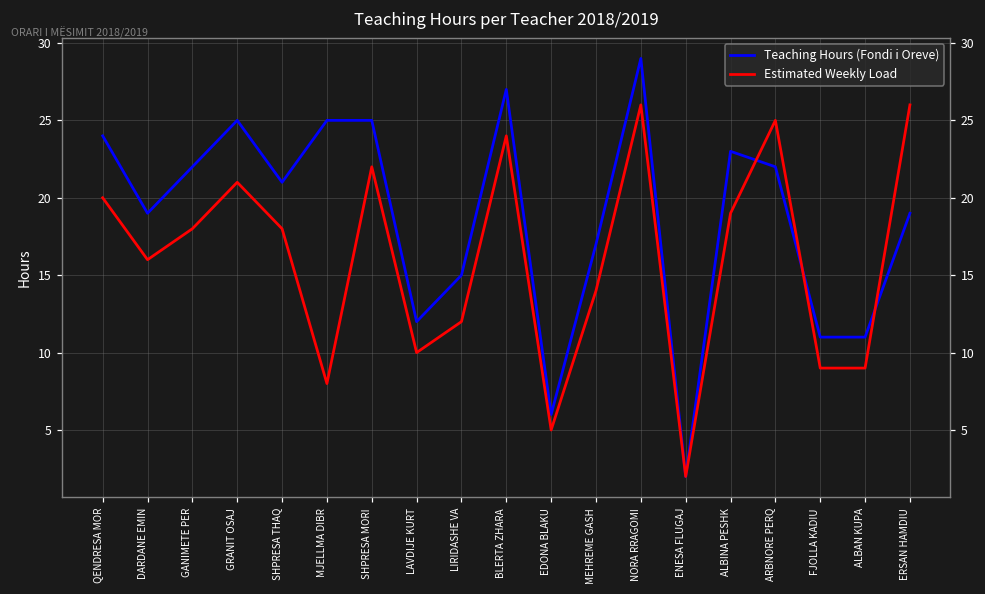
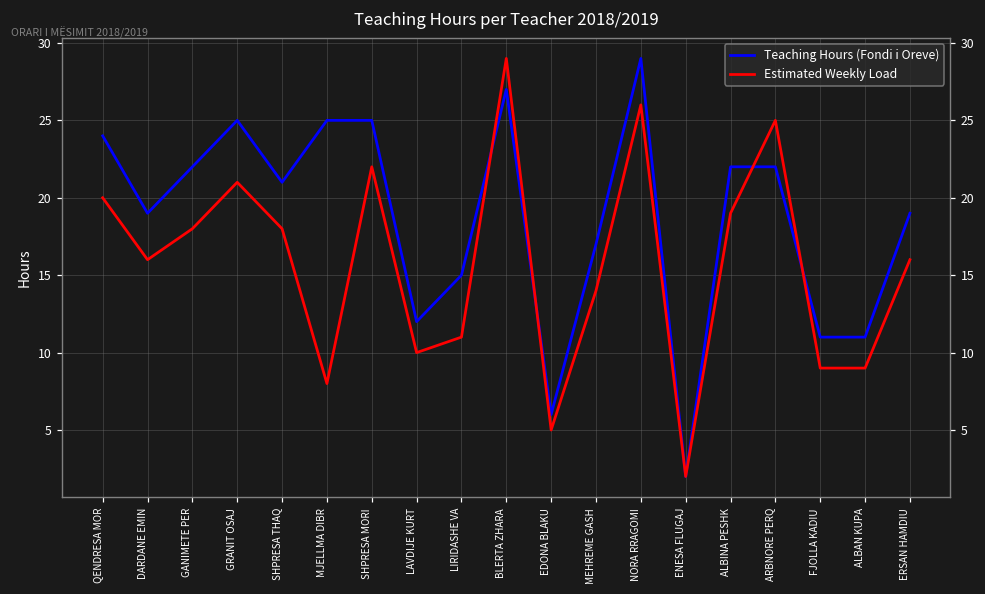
Estimated Weekly Load, LIRIDASHE VA: 12 -> 11
Estimated Weekly Load, BLERTA ZHARA: 24 -> 29
Teaching Hours (Fondi i Oreve), ALBINA PESHK: 23 -> 22
Estimated Weekly Load, ERSAN HAMDIU: 26 -> 16
